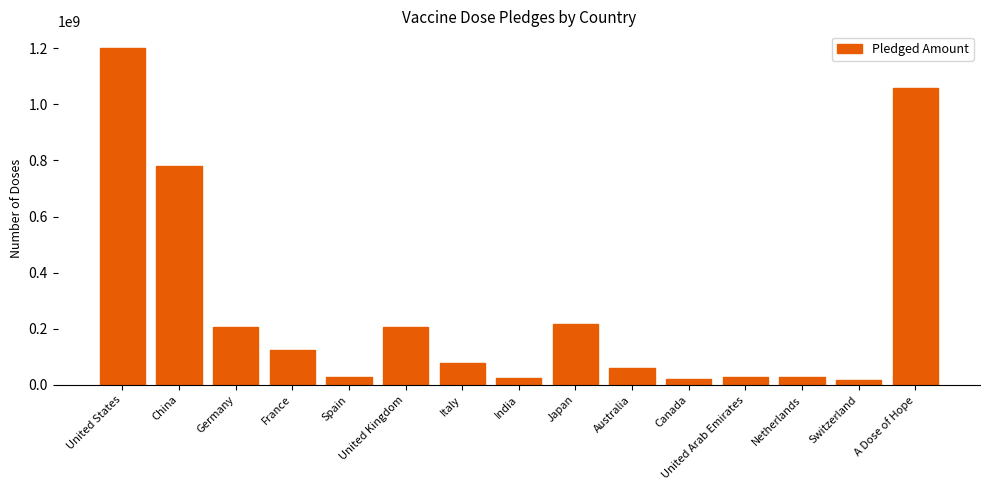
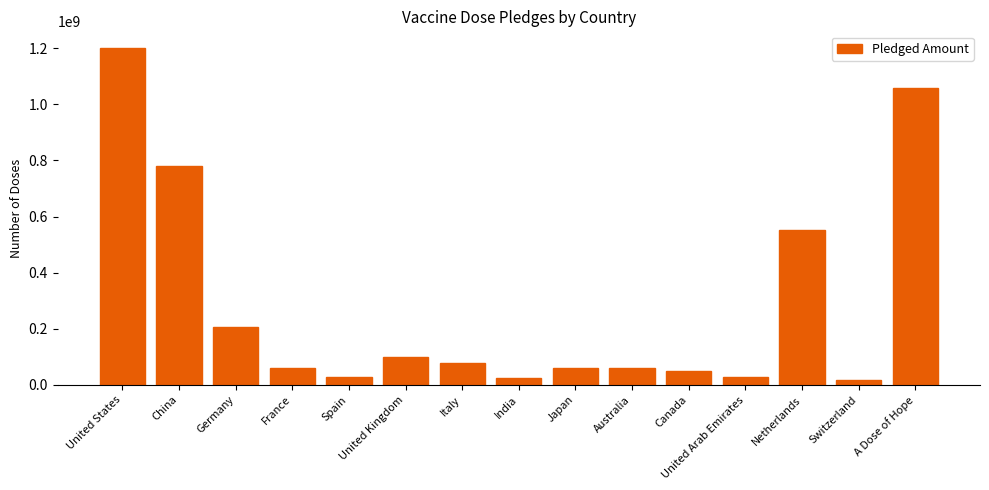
France: 120000000 -> 60000000
United Kingdom: 210000000 -> 100000000
Japan: 220000000 -> 60000000
Canada: 20000000 -> 50000000
Netherlands: 30000000 -> 550000000
